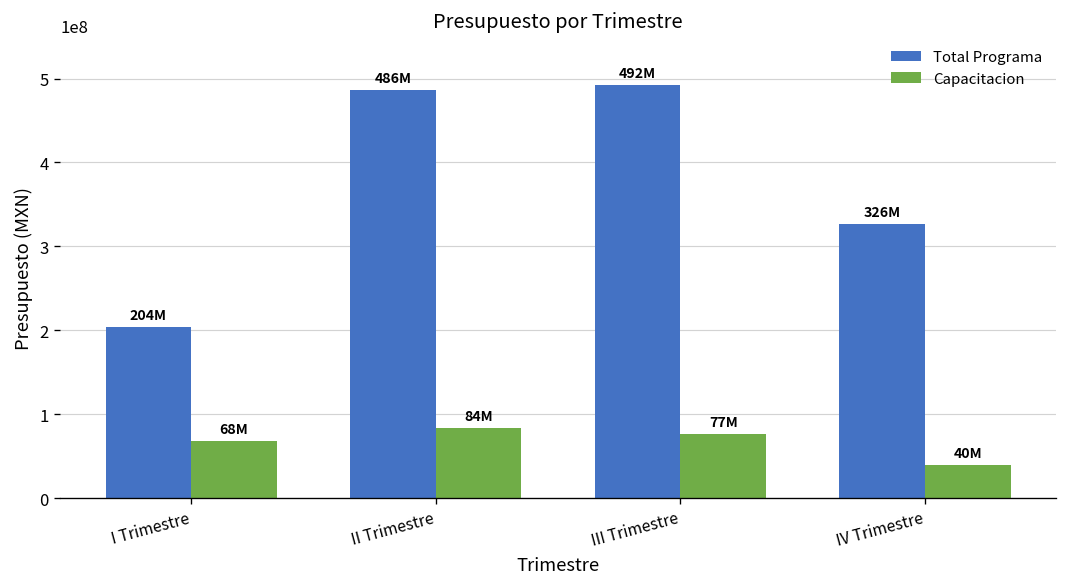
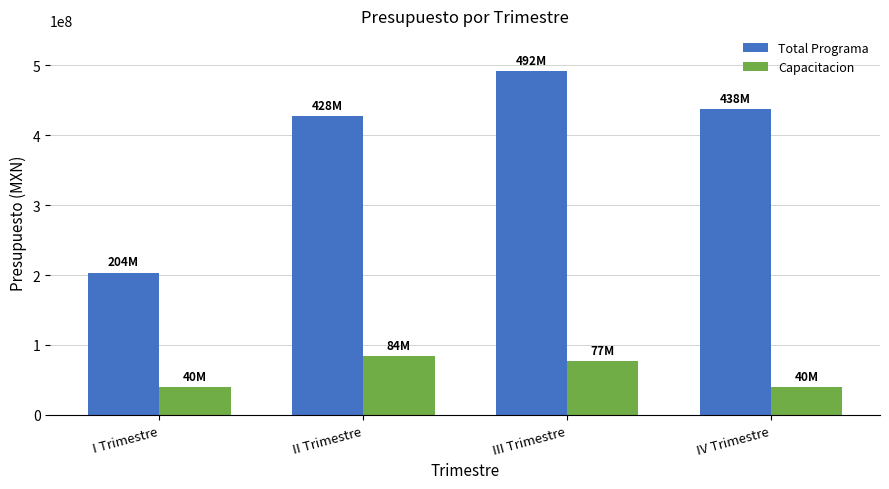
Capacitacion, I Trimestre: 68M -> 40M
Total Programa, II Trimestre: 486M -> 428M
Total Programa, IV Trimestre: 326M -> 438M
